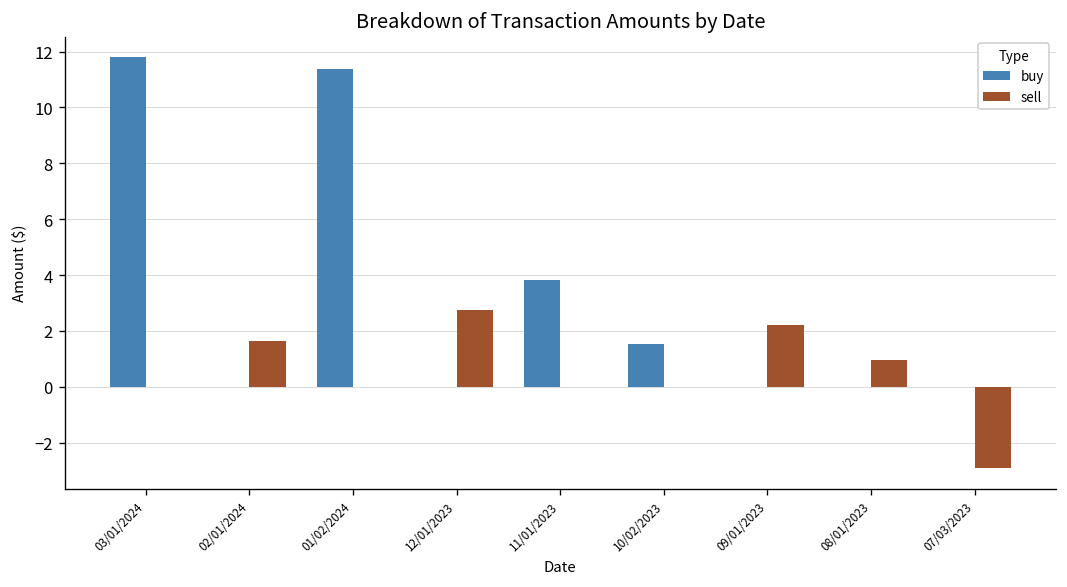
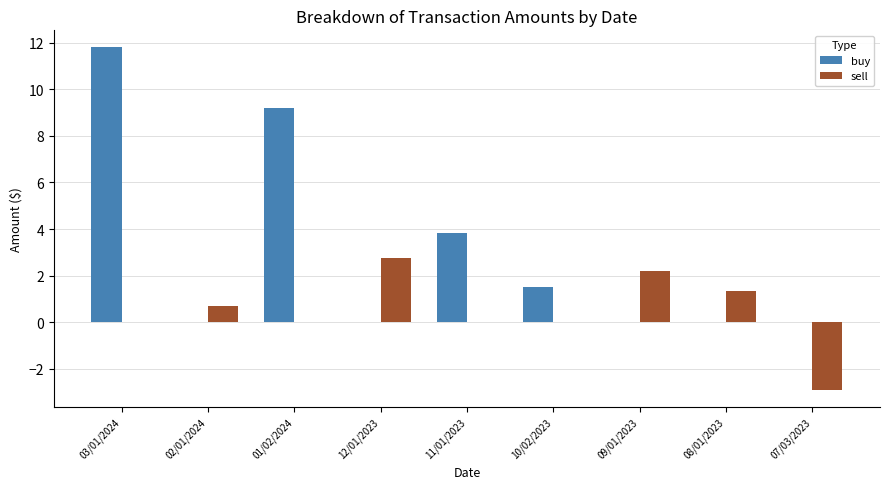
sell, 02/01/2024: 1.6 -> 0.7
buy, 01/02/2024: 11.4 -> 9.2
sell, 08/01/2023: 1.0 -> 1.3
